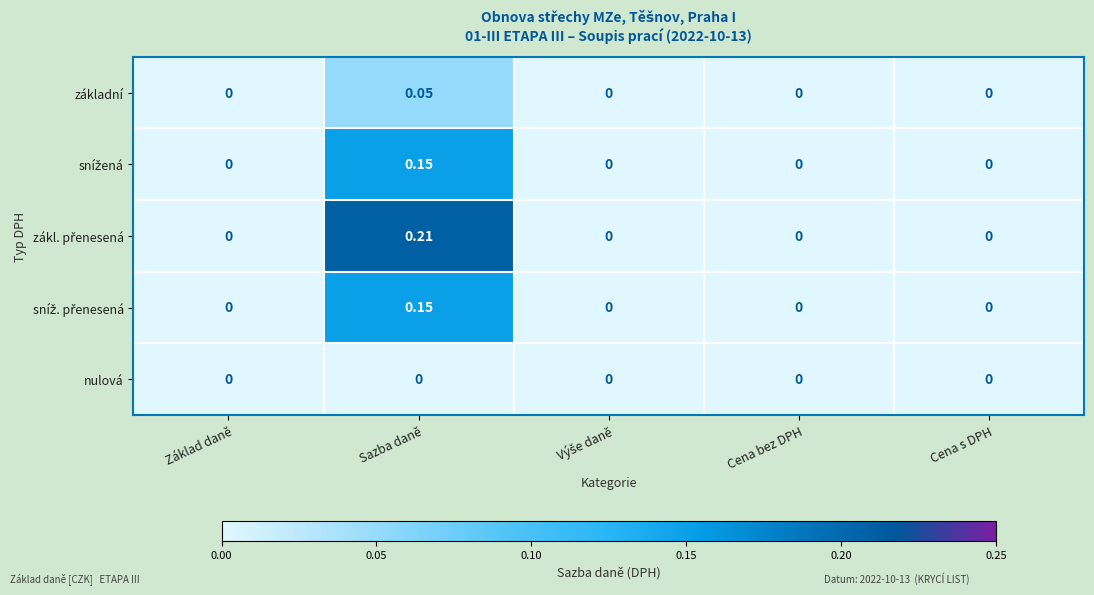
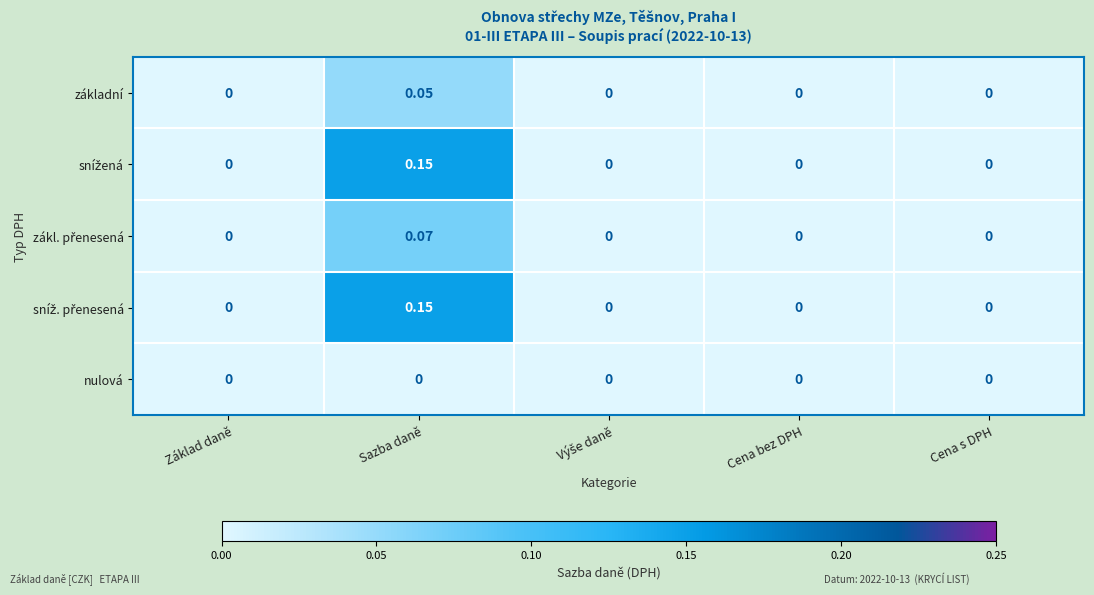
zákl. přenesená, Sazba daně: 0.21 -> 0.07
